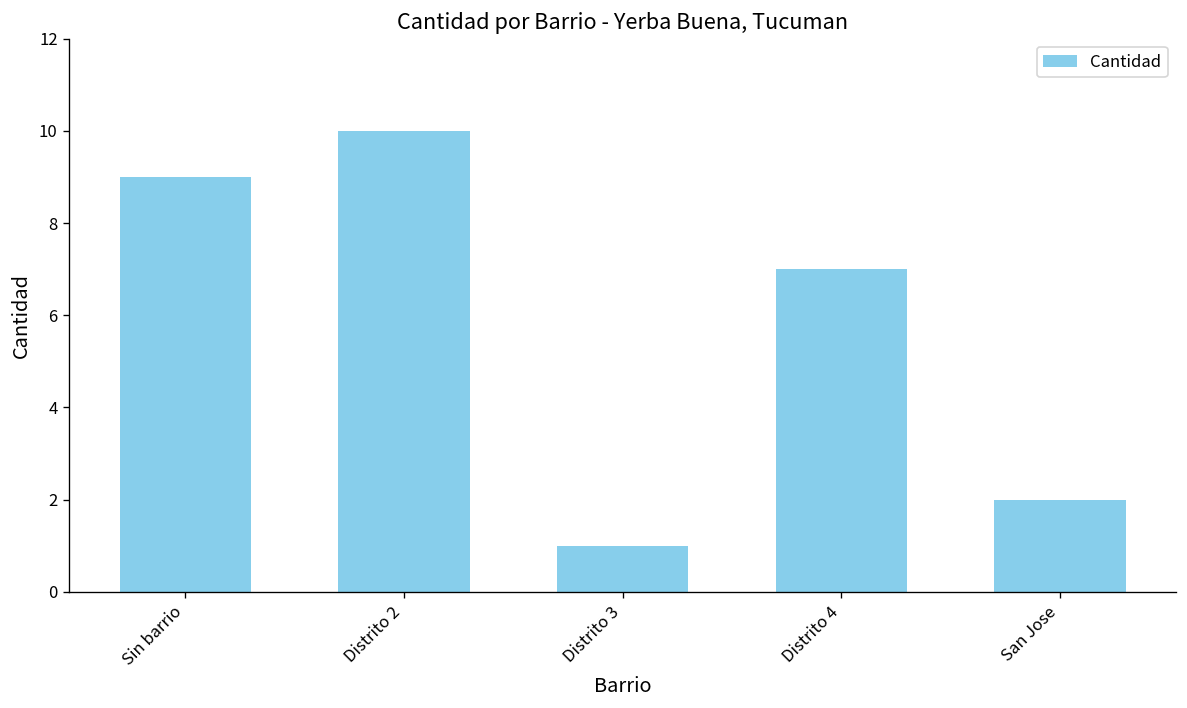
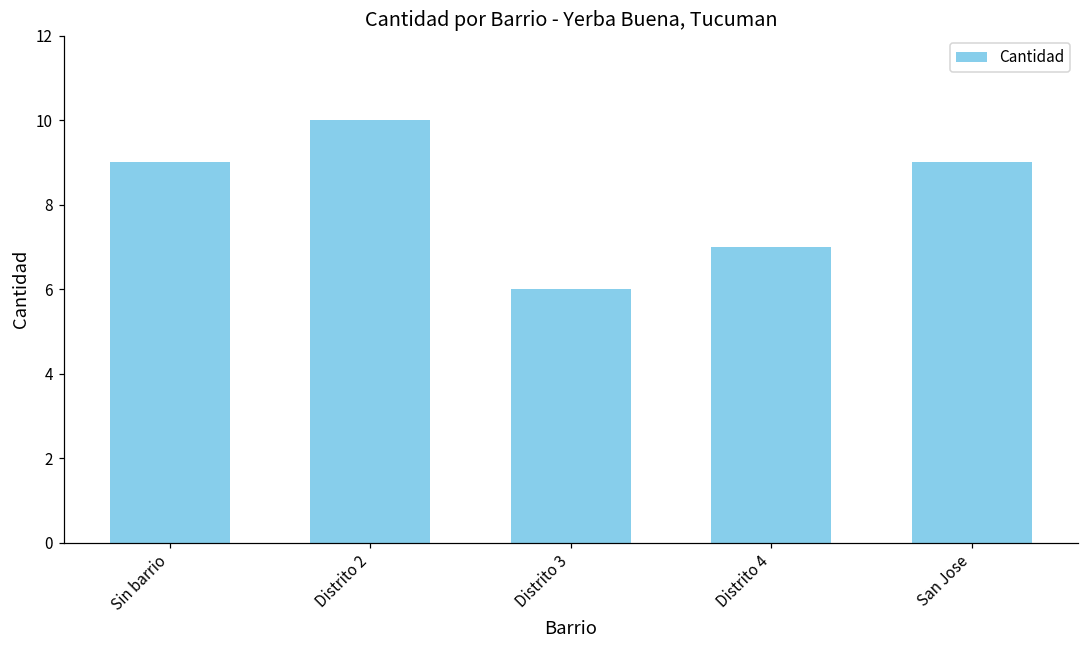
Distrito 3: 1 -> 6
San Jose: 2 -> 9
